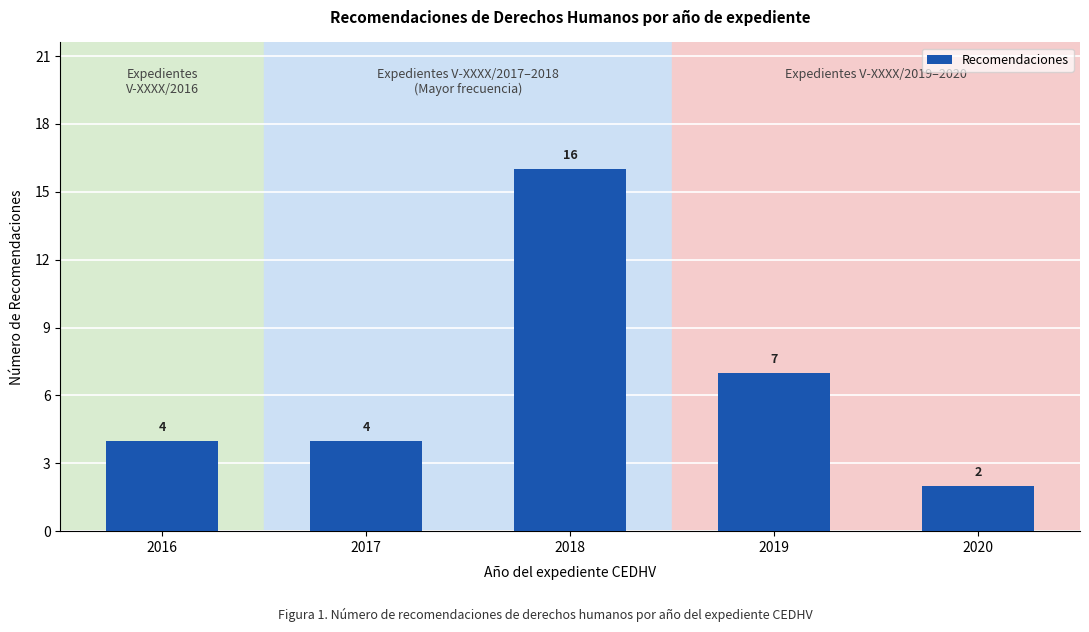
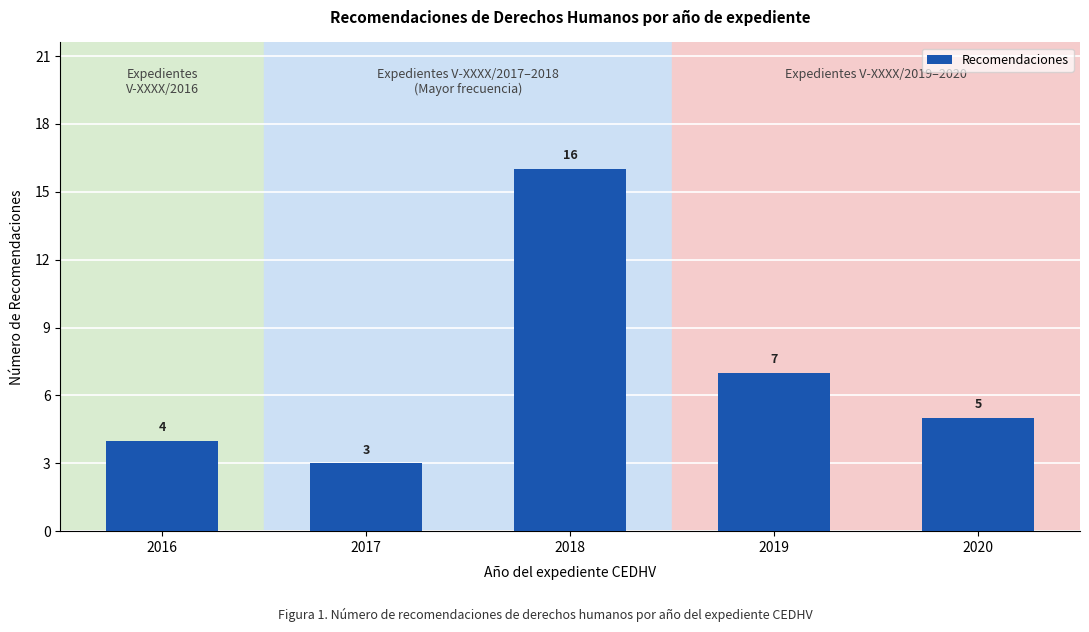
2017: 4 -> 3
2020: 2 -> 5
